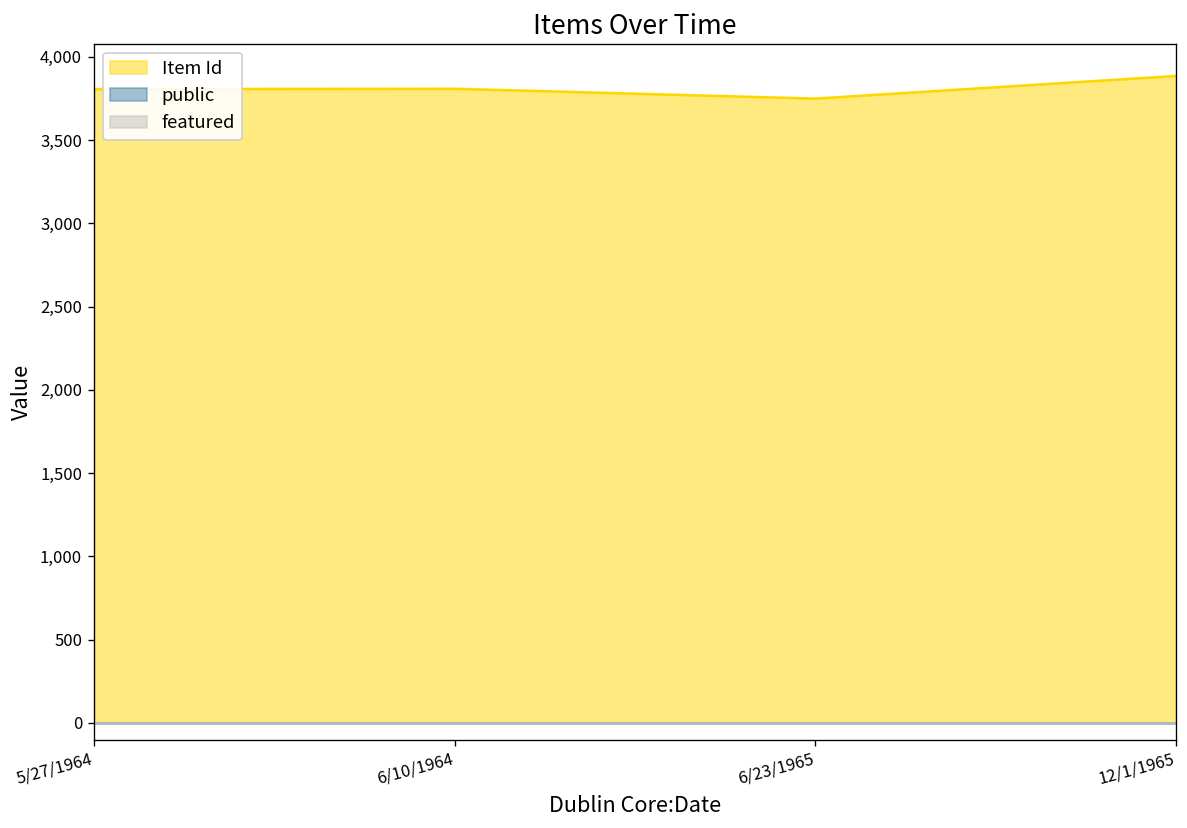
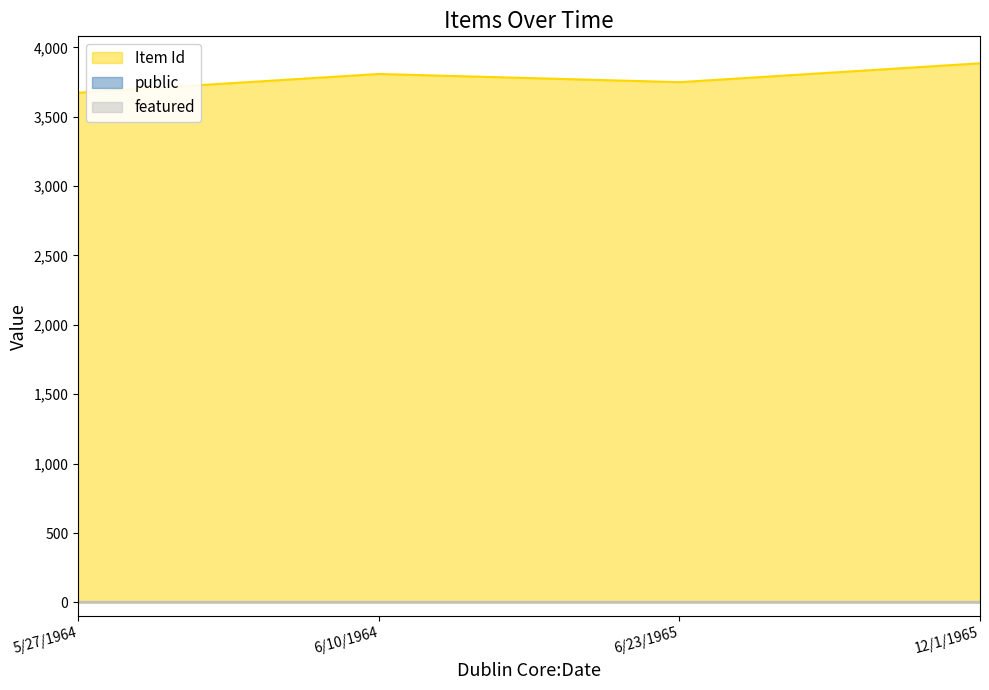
Item Id, 5/27/1964: 3,810 -> 3,670
